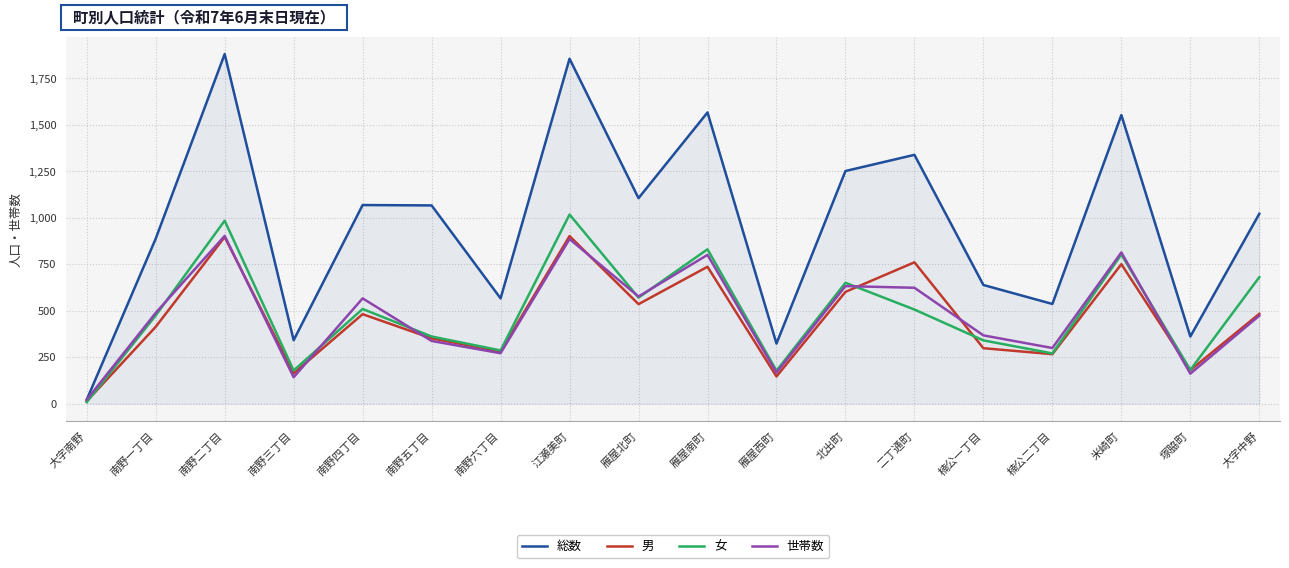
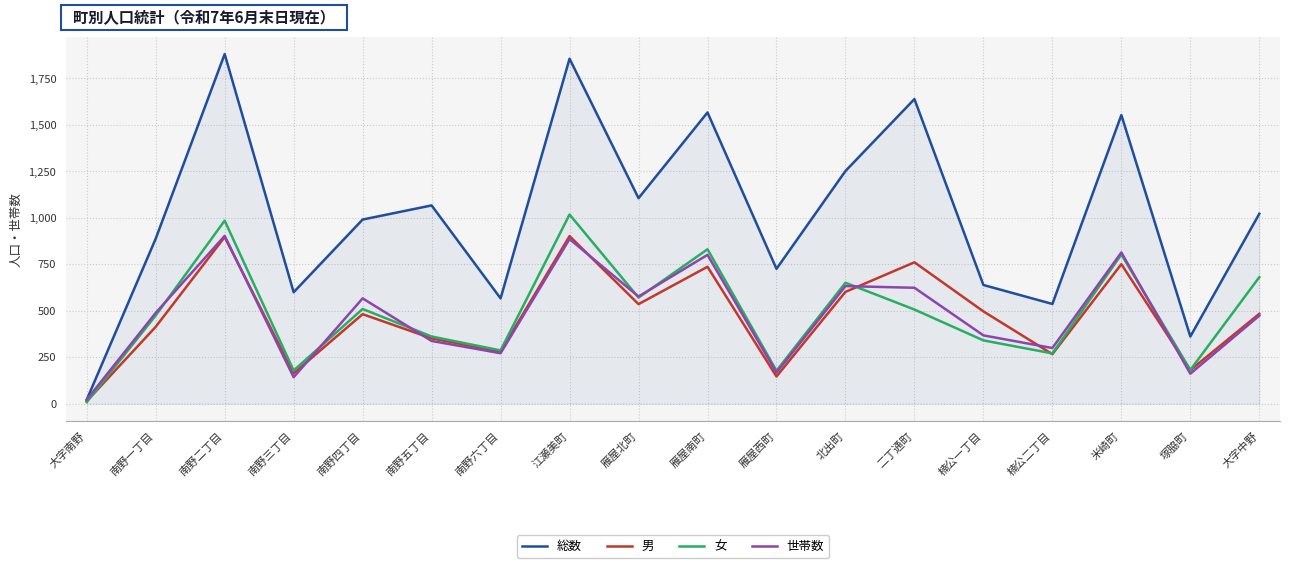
総数, 南野三丁目: 340 -> 600
総数, 南野四丁目: 1,070 -> 990
総数, 雁屋西町: 320 -> 730
総数, 二丁通町: 1,340 -> 1,640
男, 楠公一丁目: 300 -> 500
